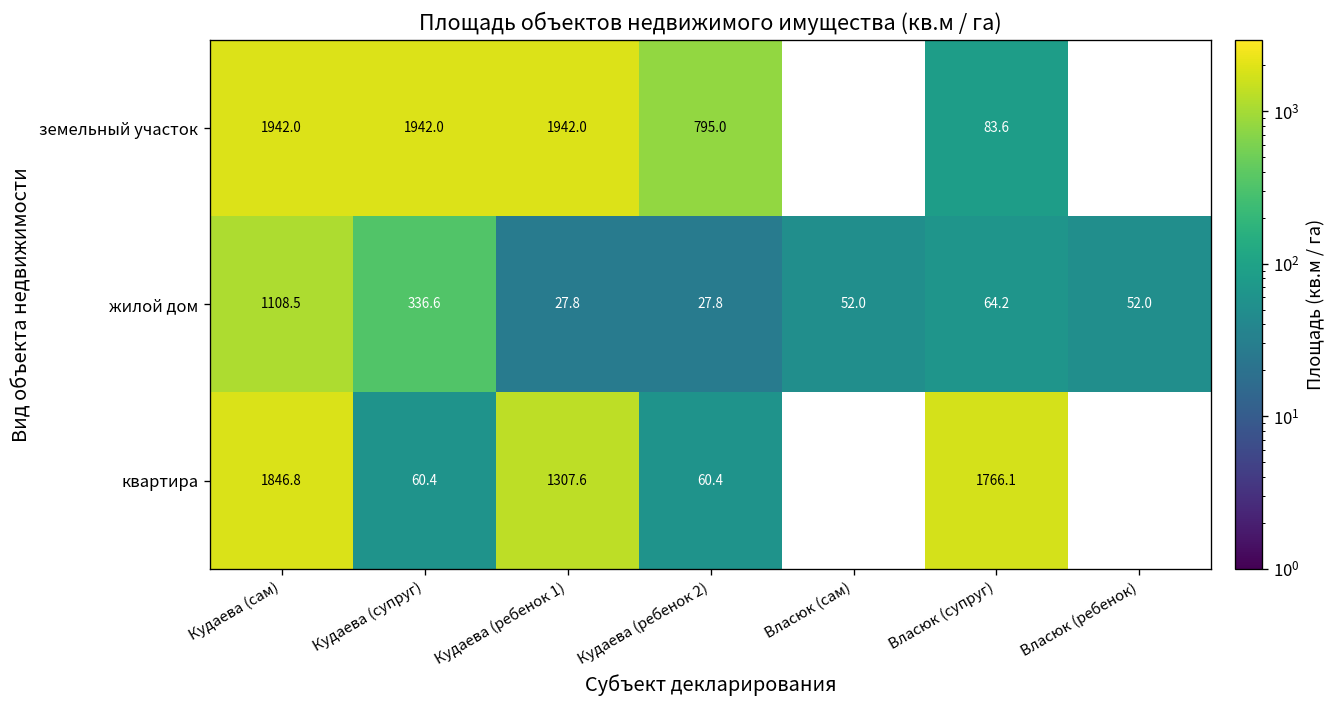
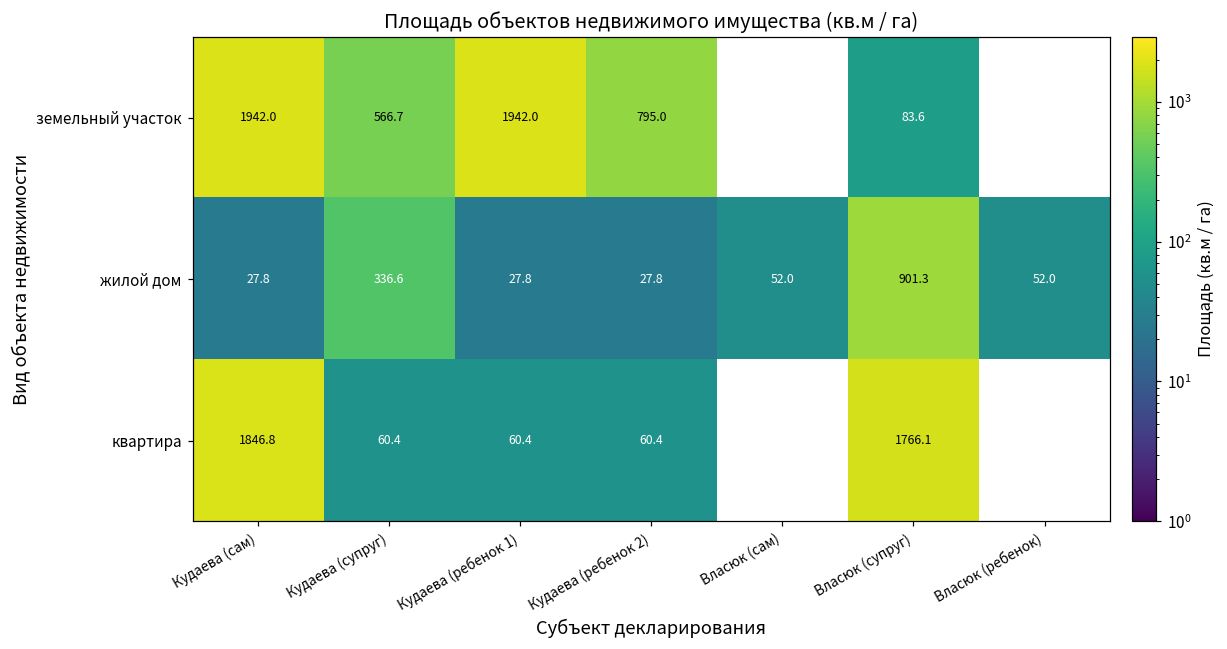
земельный участок, Кудаева (супруг): 1942.0 -> 566.7
жилой дом, Кудаева (сам): 1108.5 -> 27.8
жилой дом, Власюк (супруг): 64.2 -> 901.3
квартира, Кудаева (ребенок 1): 1307.6 -> 60.4
